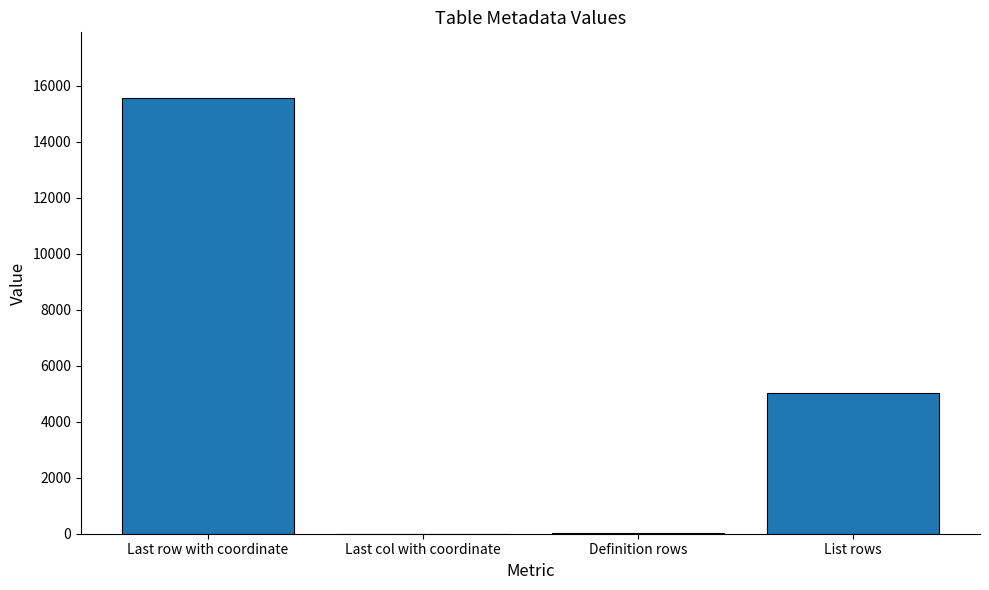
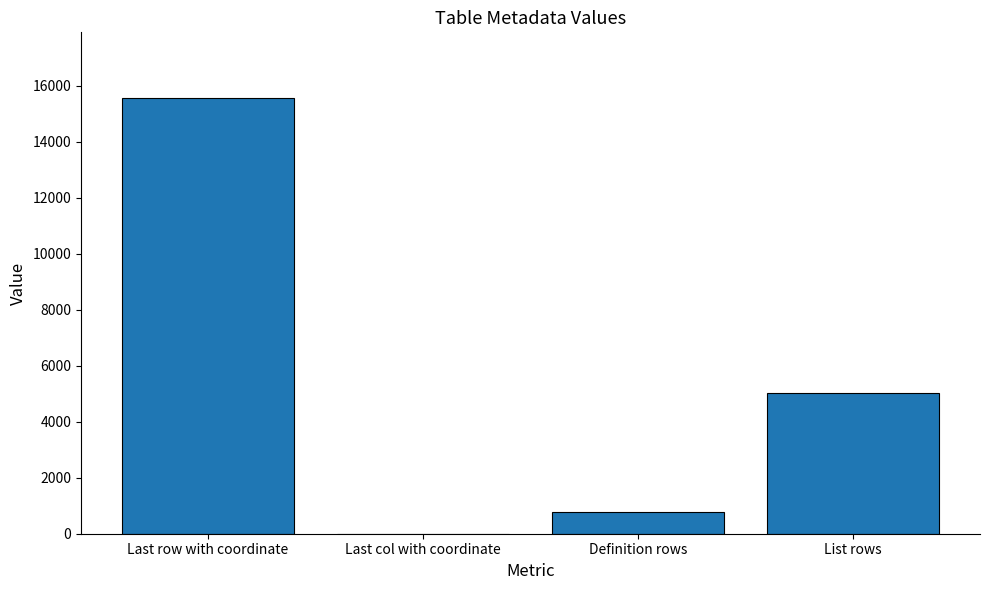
Definition rows: 0 -> 800
